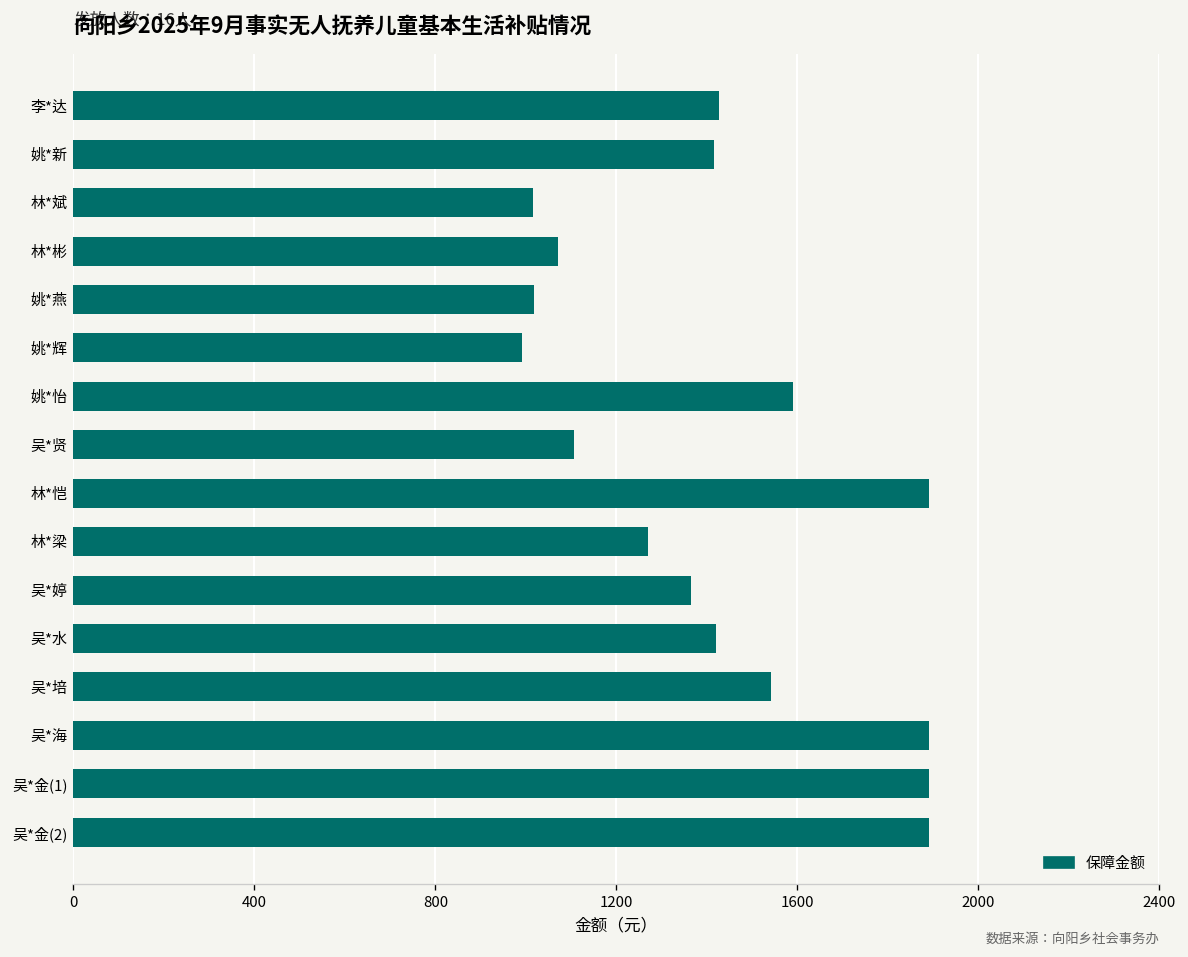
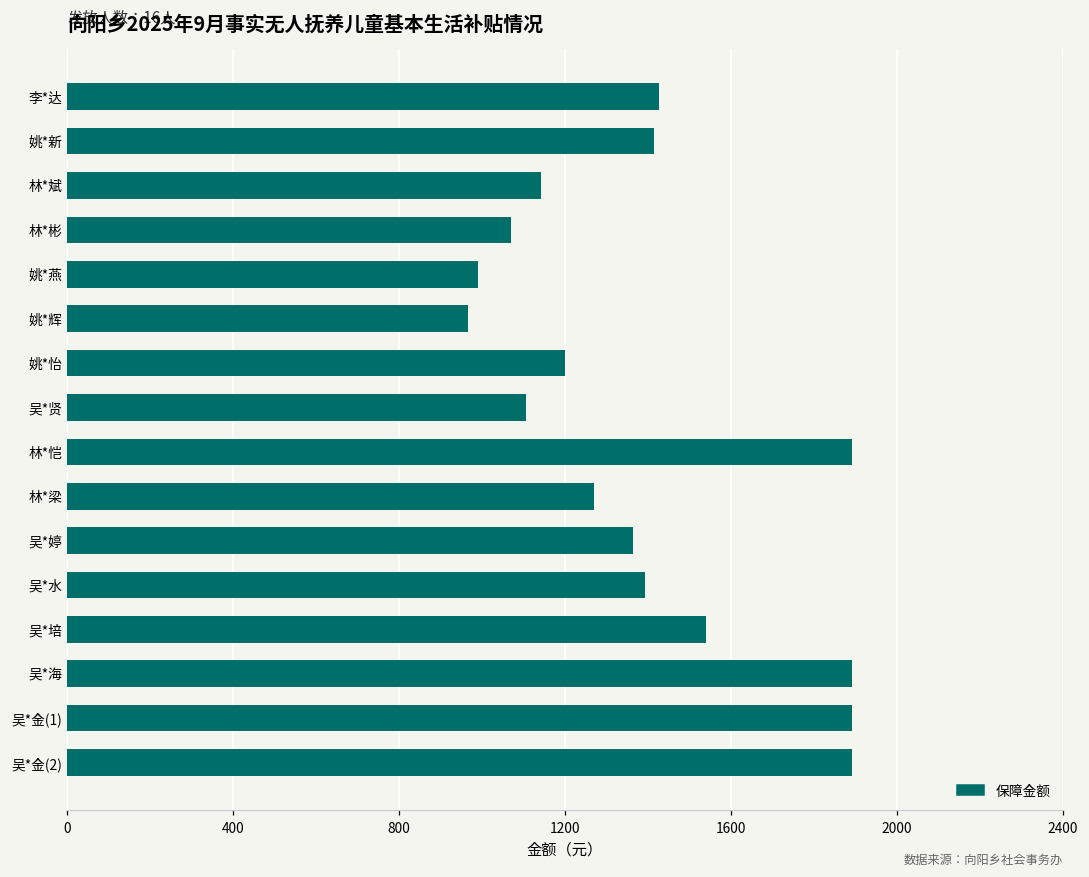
林*斌: 1020 -> 1140
姚*燕: 1020 -> 990
姚*辉: 990 -> 970
姚*怡: 1590 -> 1200
吴*水: 1420 -> 1390
